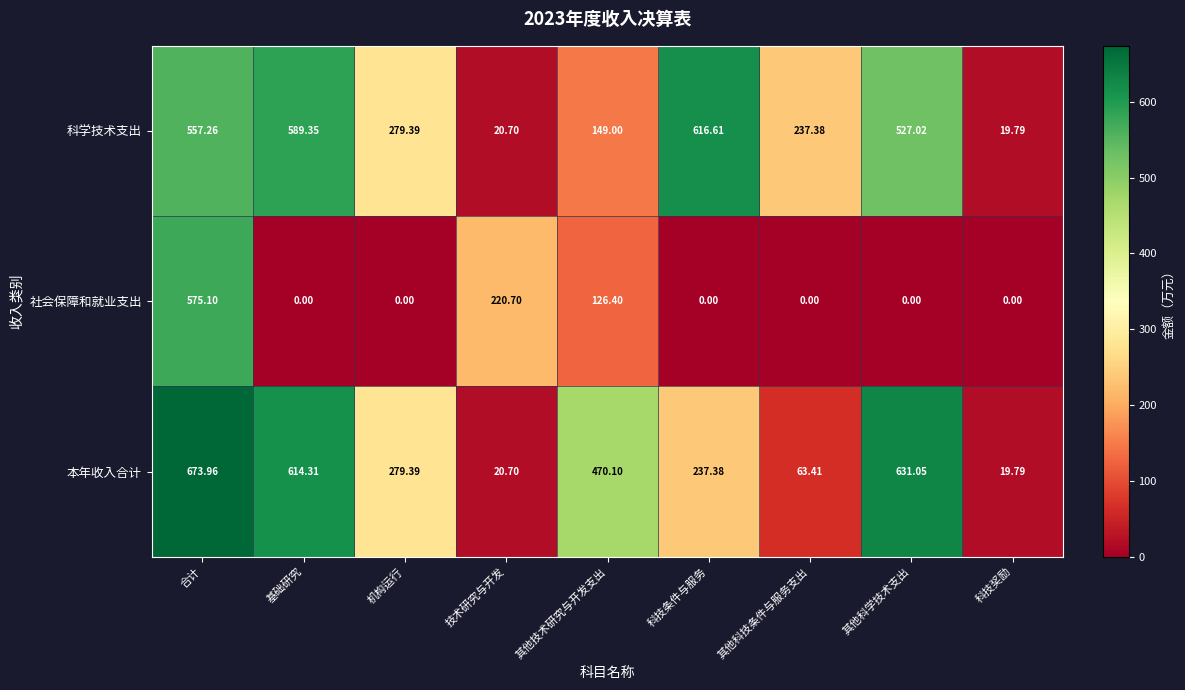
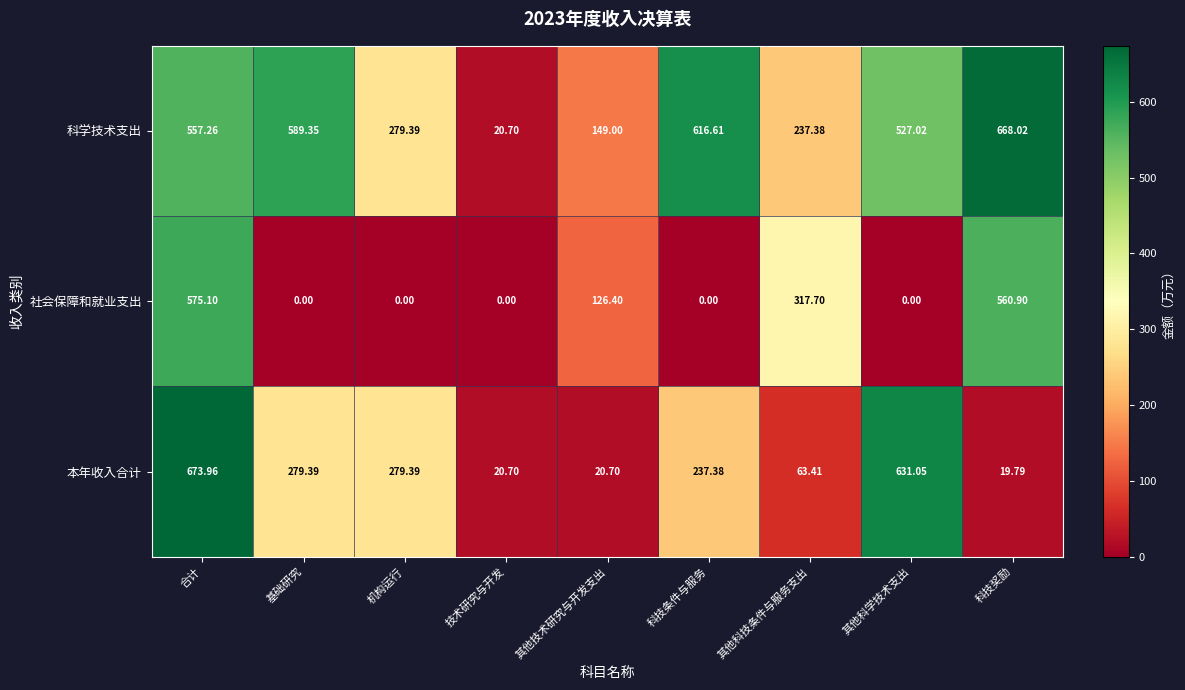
科学技术支出, 科技奖励: 19.79 -> 668.02
社会保障和就业支出, 技术研究与开发: 220.70 -> 0.00
社会保障和就业支出, 其他科技条件与服务支出: 0.00 -> 317.70
社会保障和就业支出, 科技奖励: 0.00 -> 560.90
本年收入合计, 基础研究: 614.31 -> 279.39
本年收入合计, 其他技术研究与开发支出: 470.10 -> 20.70
